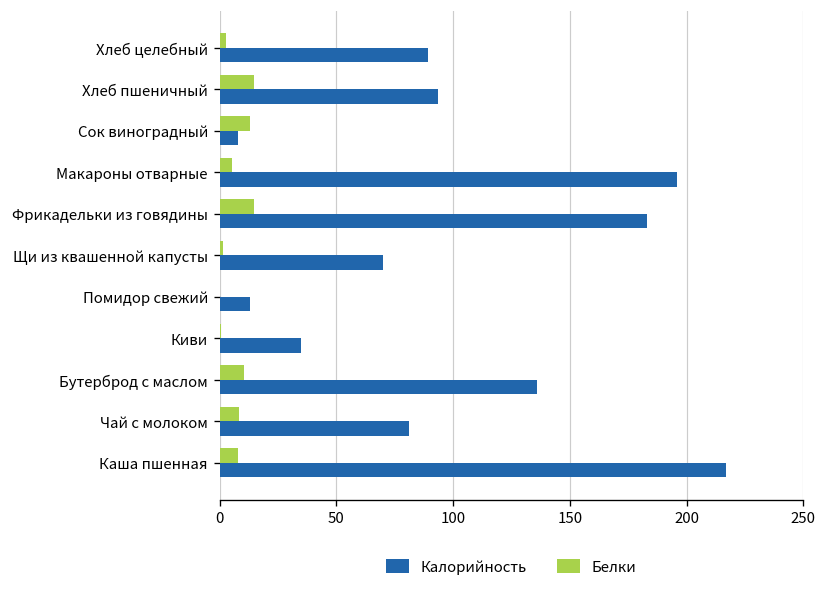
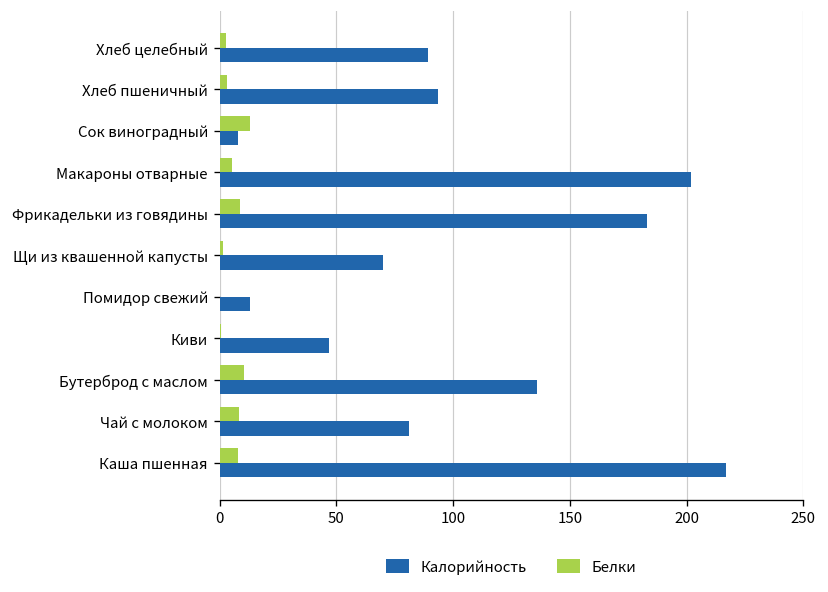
Белки, Хлеб пшеничный: 15 -> 3
Калорийность, Макароны отварные: 196 -> 202
Белки, Фрикадельки из говядины: 15 -> 9
Калорийность, Киви: 35 -> 47
